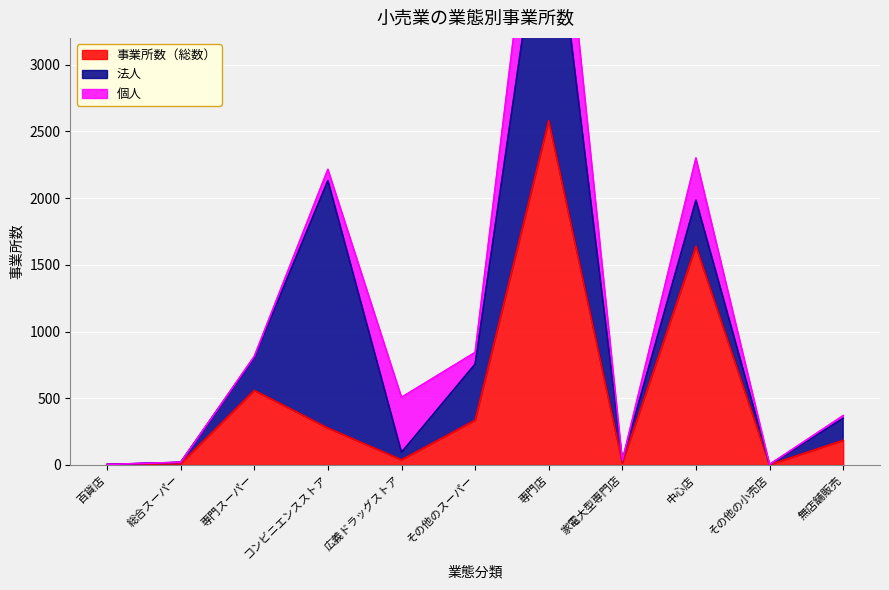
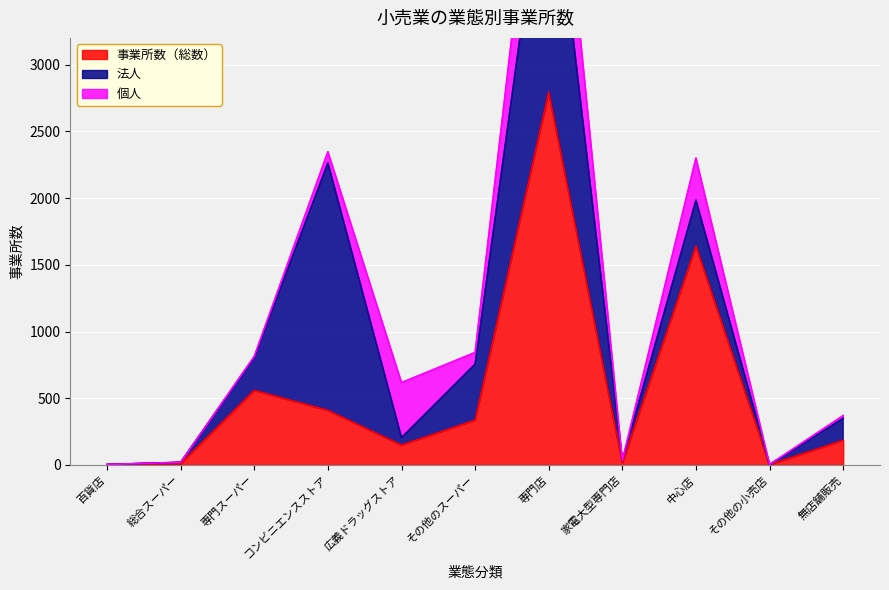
事業所数（総数）, コンビニエンスストア: 280 -> 410
事業所数（総数）, 広義ドラッグストア: 40 -> 150
事業所数（総数）, 専門店: 2580 -> 2790
